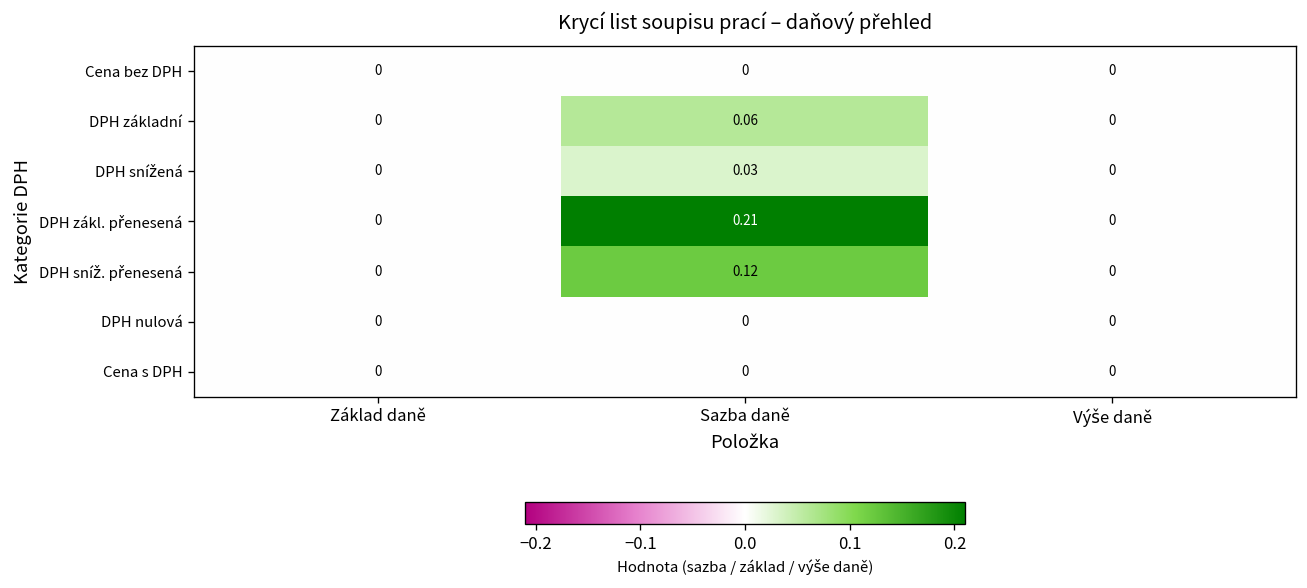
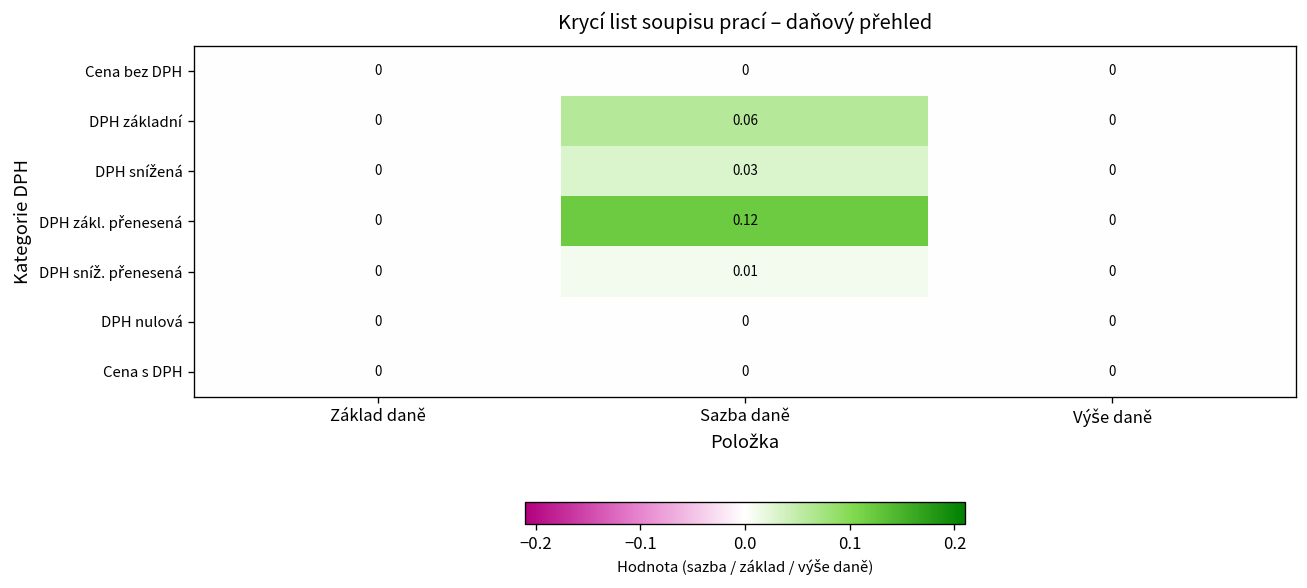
DPH zákl. přenesená, Sazba daně: 0.21 -> 0.12
DPH sníž. přenesená, Sazba daně: 0.12 -> 0.01
